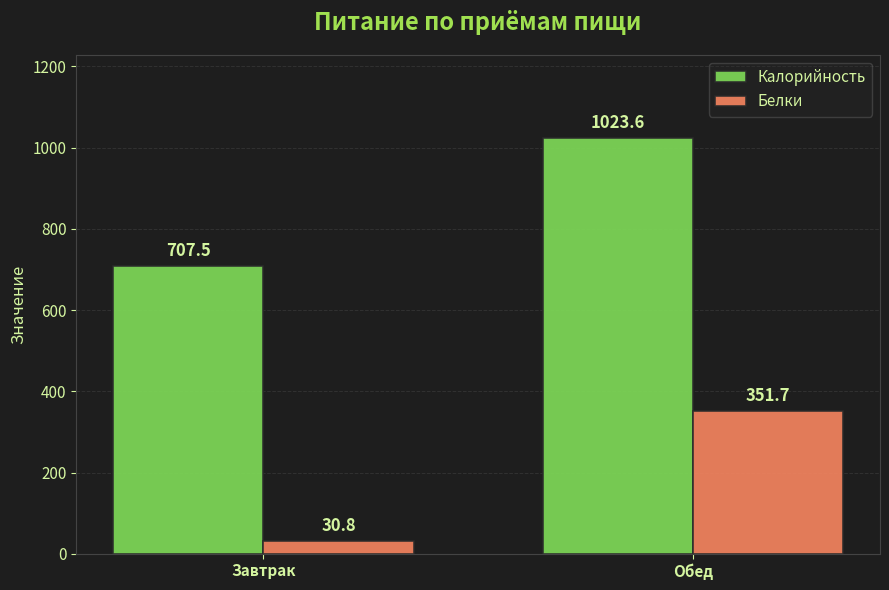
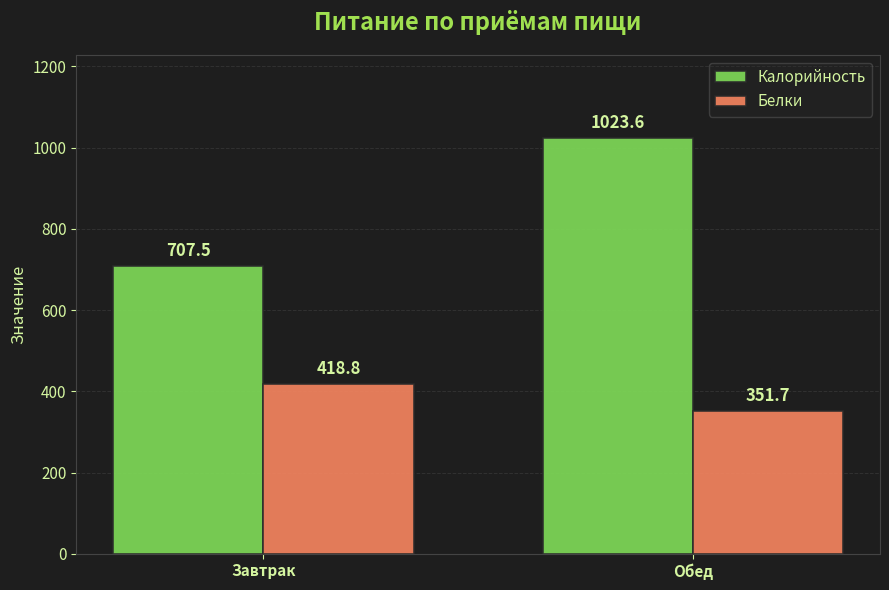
Белки, Завтрак: 30.8 -> 418.8
